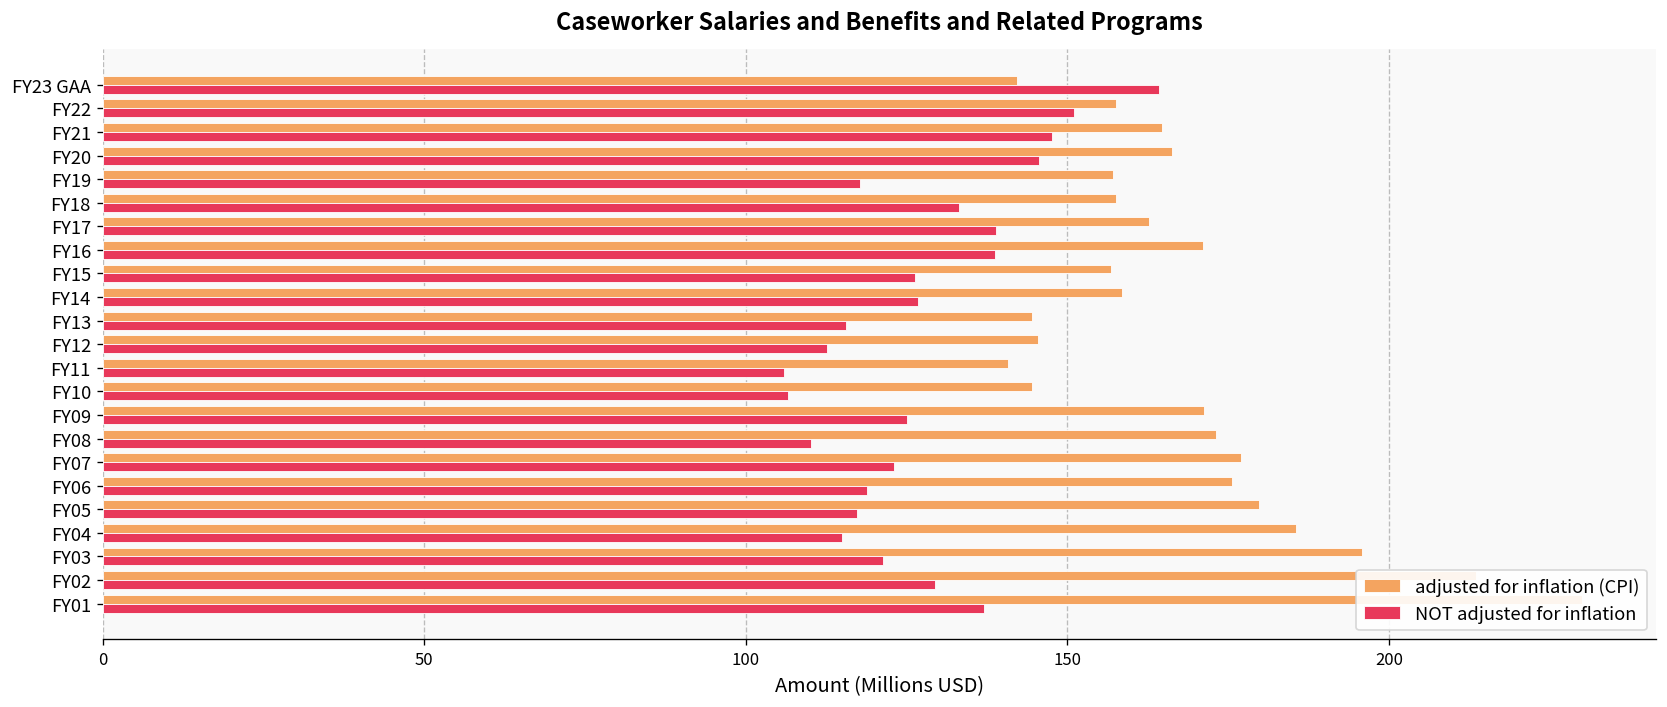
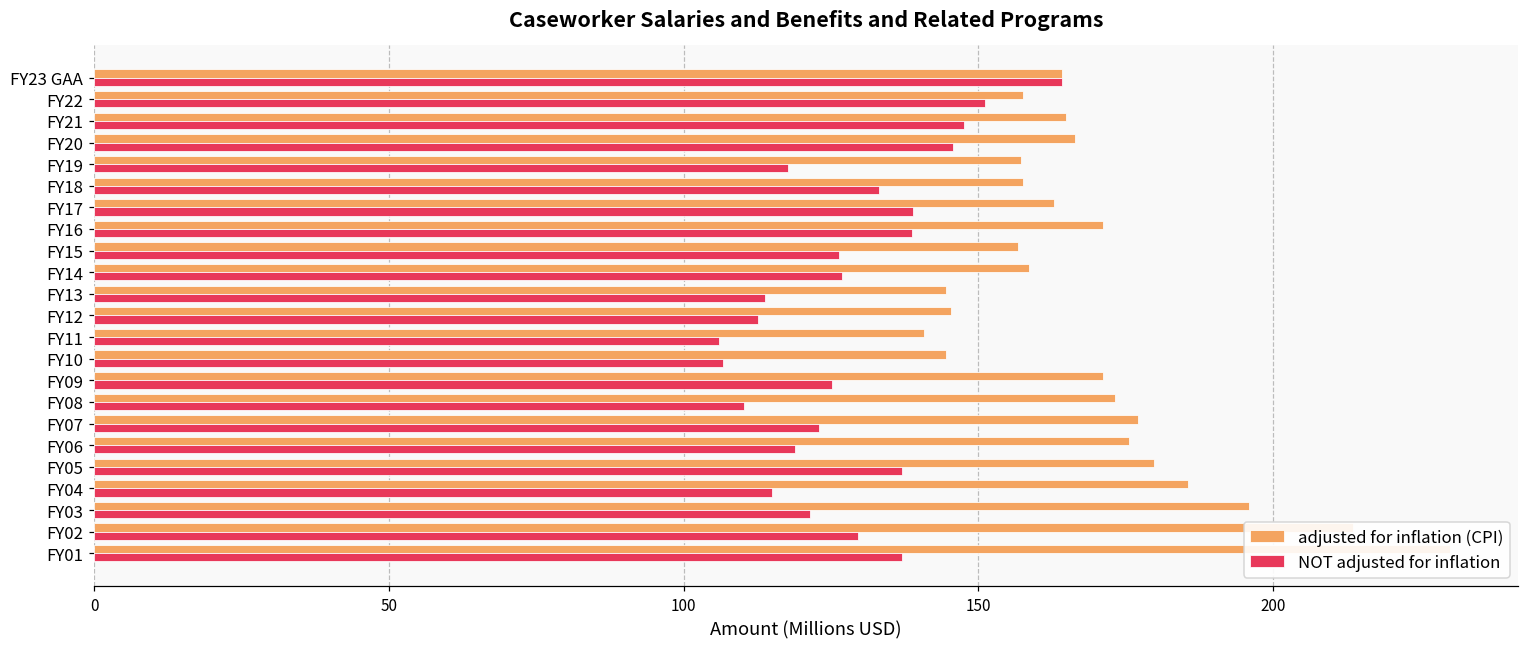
adjusted for inflation (CPI), FY23 GAA: 142 -> 164
NOT adjusted for inflation, FY13: 116 -> 114
NOT adjusted for inflation, FY05: 117 -> 137
